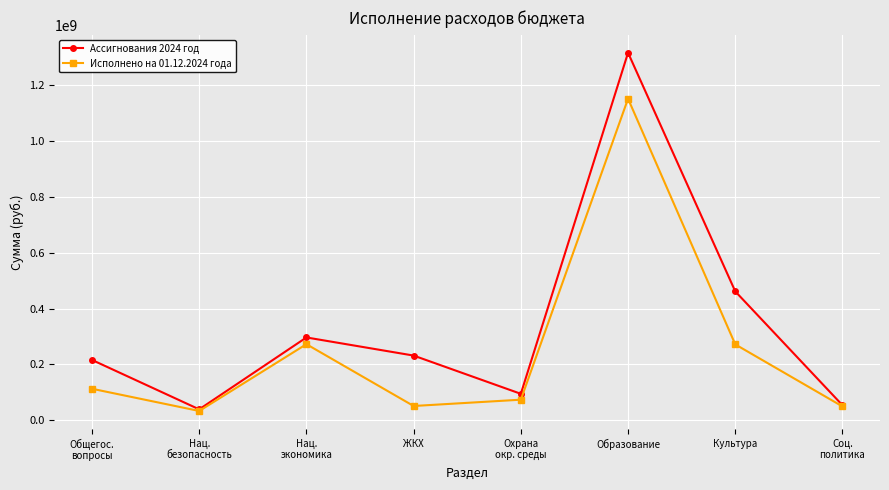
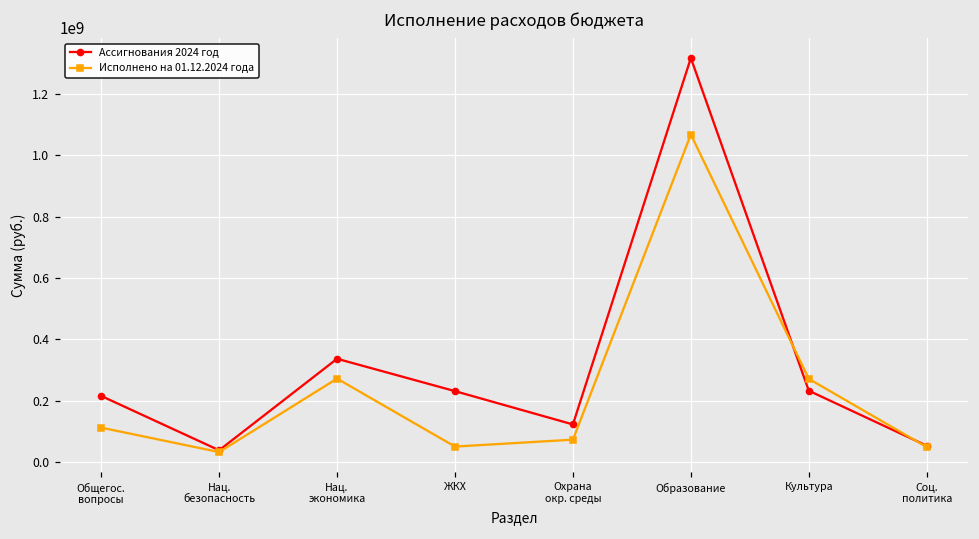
Ассигнования 2024 год, Нац. экономика: 300000000 -> 340000000
Ассигнования 2024 год, Охрана окр. среды: 90000000 -> 120000000
Исполнено на 01.12.2024 года, Образование: 1150000000 -> 1070000000
Ассигнования 2024 год, Культура: 460000000 -> 230000000
